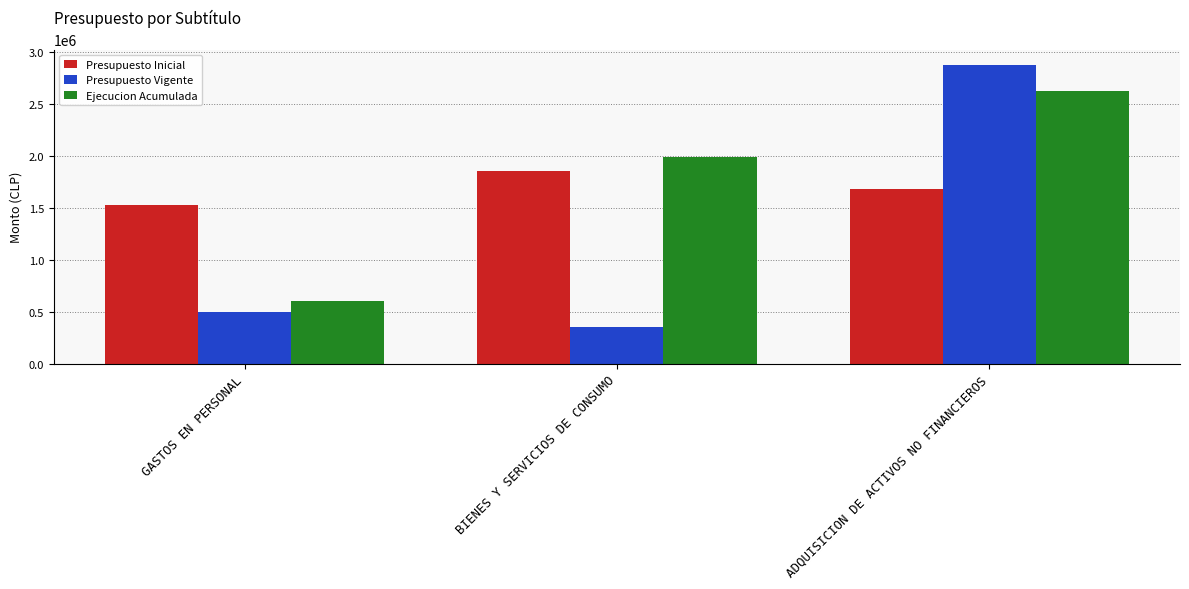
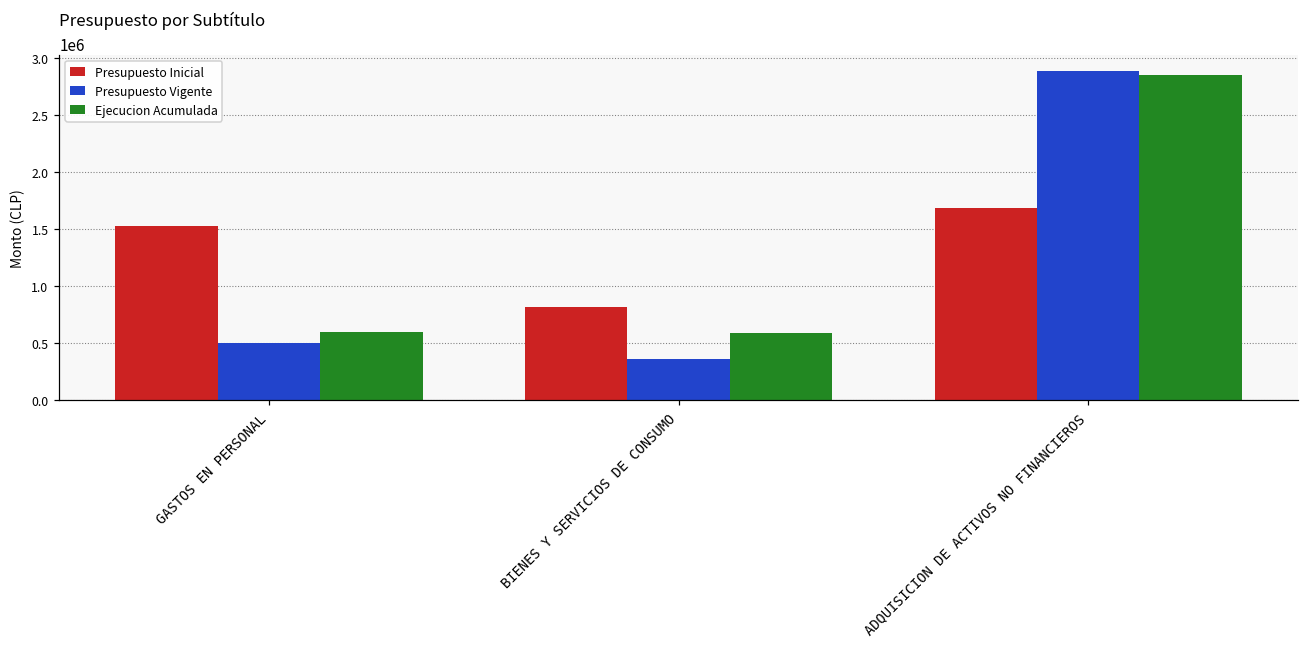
Presupuesto Inicial, BIENES Y SERVICIOS DE CONSUMO: 1860000 -> 810000
Ejecucion Acumulada, BIENES Y SERVICIOS DE CONSUMO: 1990000 -> 590000
Ejecucion Acumulada, ADQUISICION DE ACTIVOS NO FINANCIEROS: 2620000 -> 2850000
